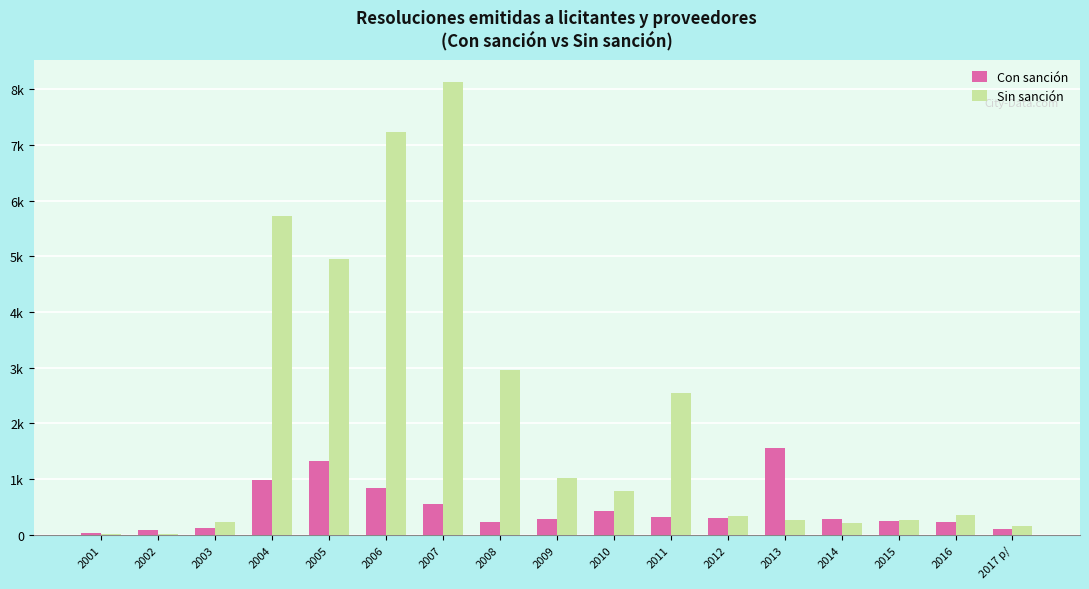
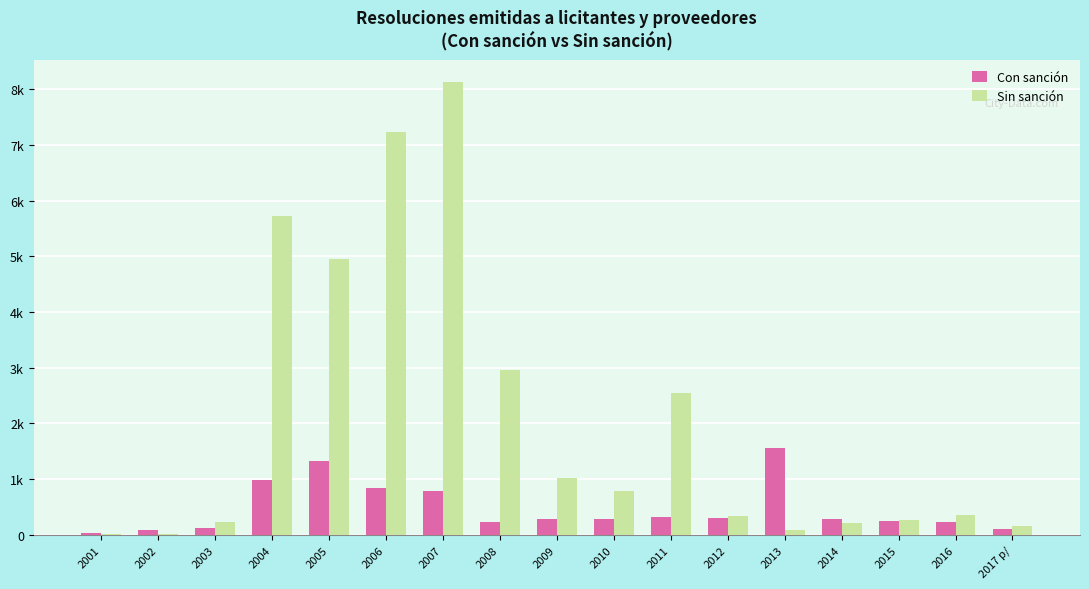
Con sanción, 2007: 500 -> 800
Con sanción, 2010: 400 -> 300
Sin sanción, 2013: 300 -> 100
